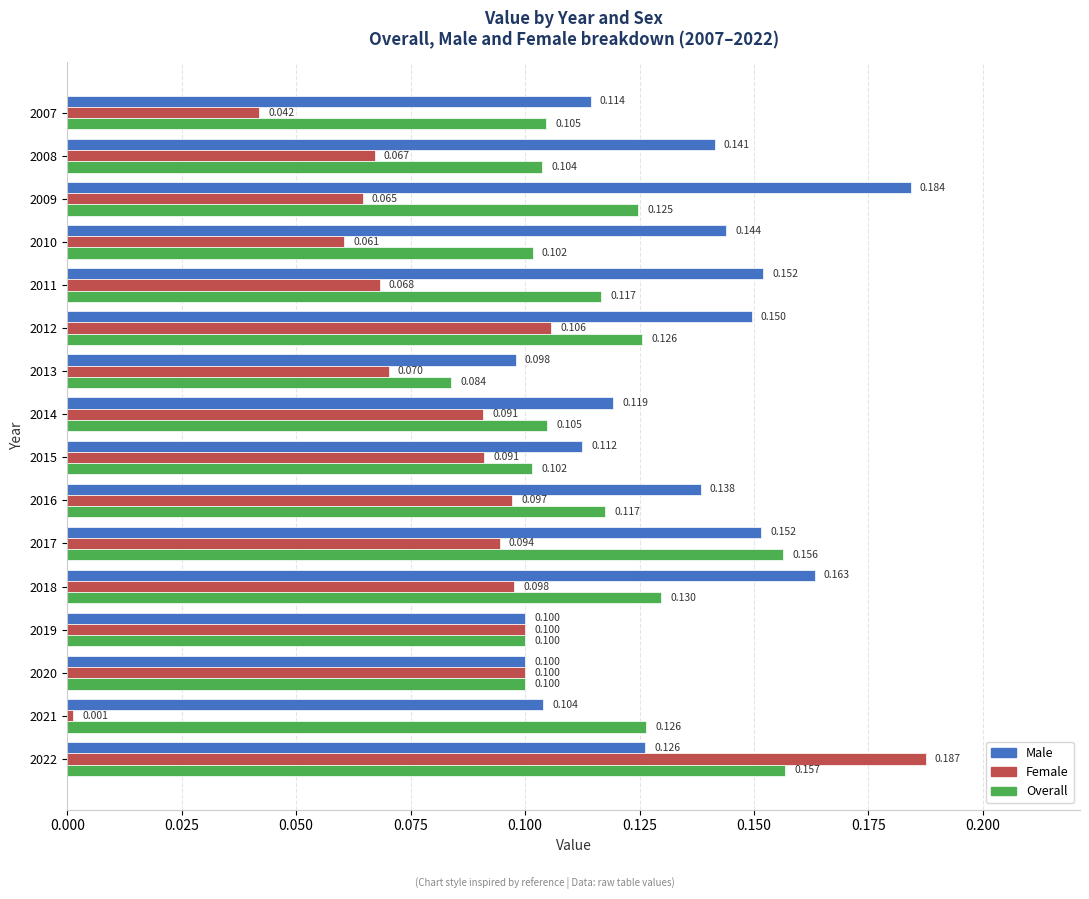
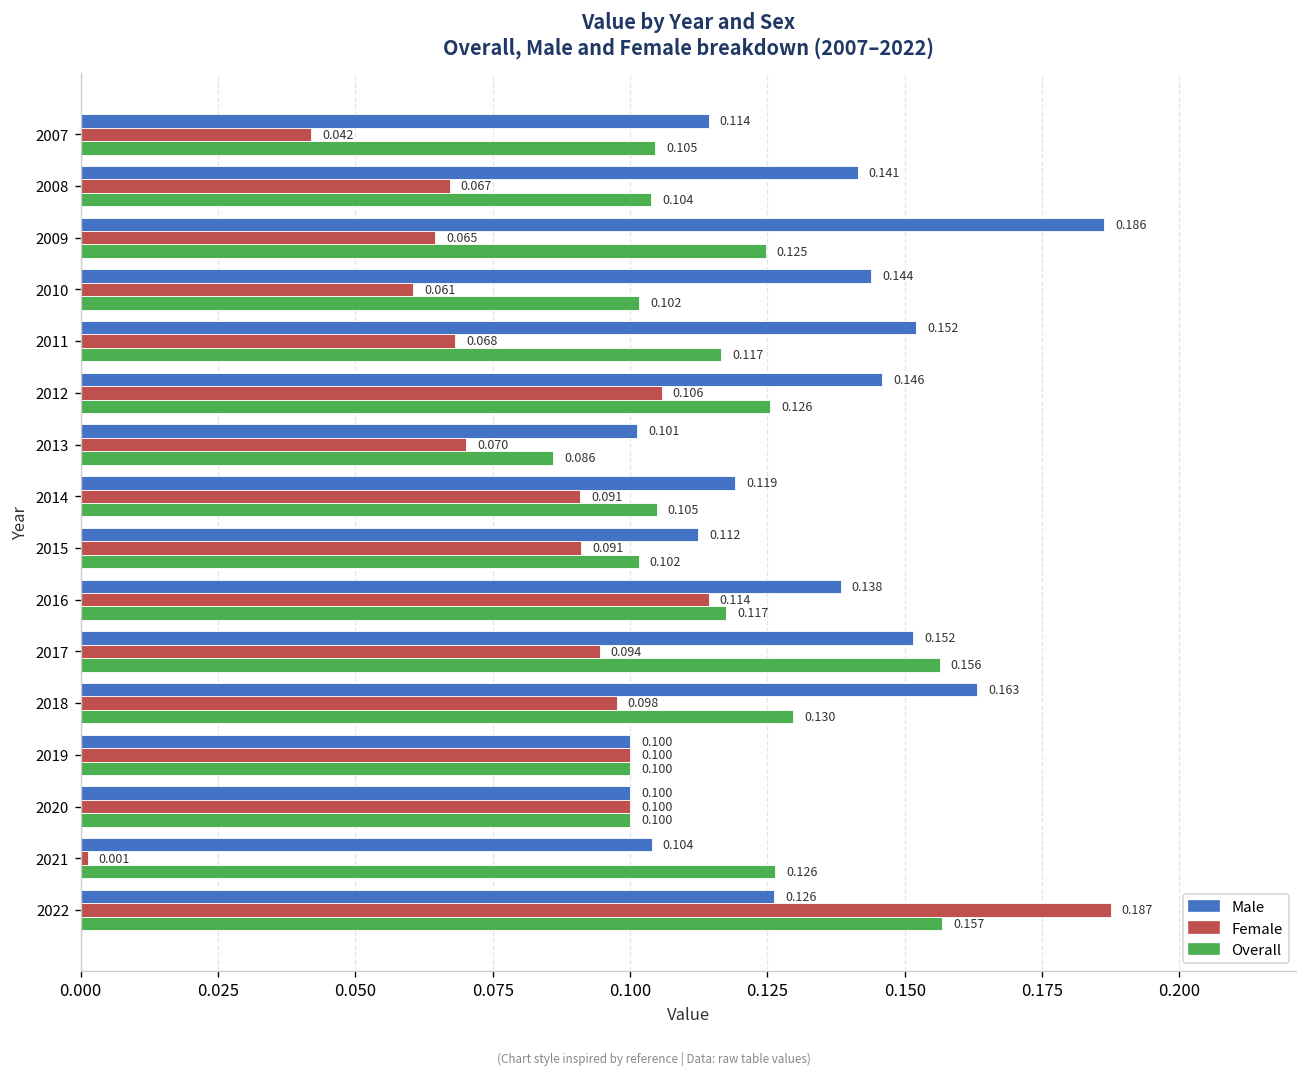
Male, 2009: 0.184 -> 0.186
Male, 2012: 0.150 -> 0.146
Male, 2013: 0.098 -> 0.101
Overall, 2013: 0.084 -> 0.086
Female, 2016: 0.097 -> 0.114
